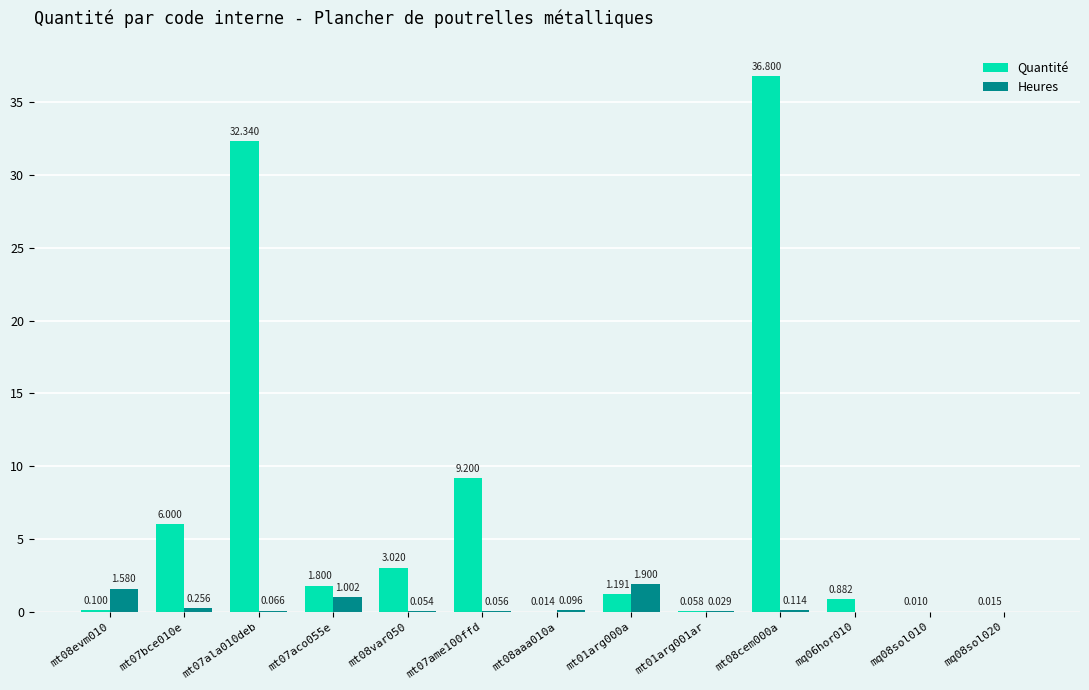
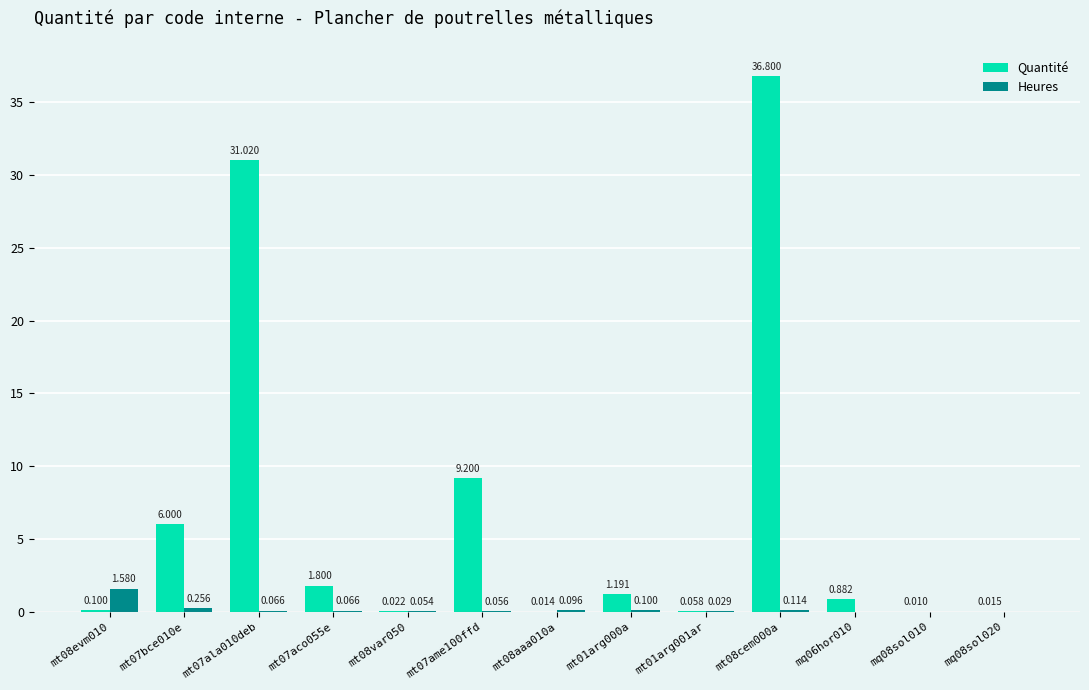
Quantité, mt07ala010deb: 32.340 -> 31.020
Heures, mt07aco055e: 1.002 -> 0.066
Quantité, mt08var050: 3.020 -> 0.022
Heures, mt01arg000a: 1.900 -> 0.100
